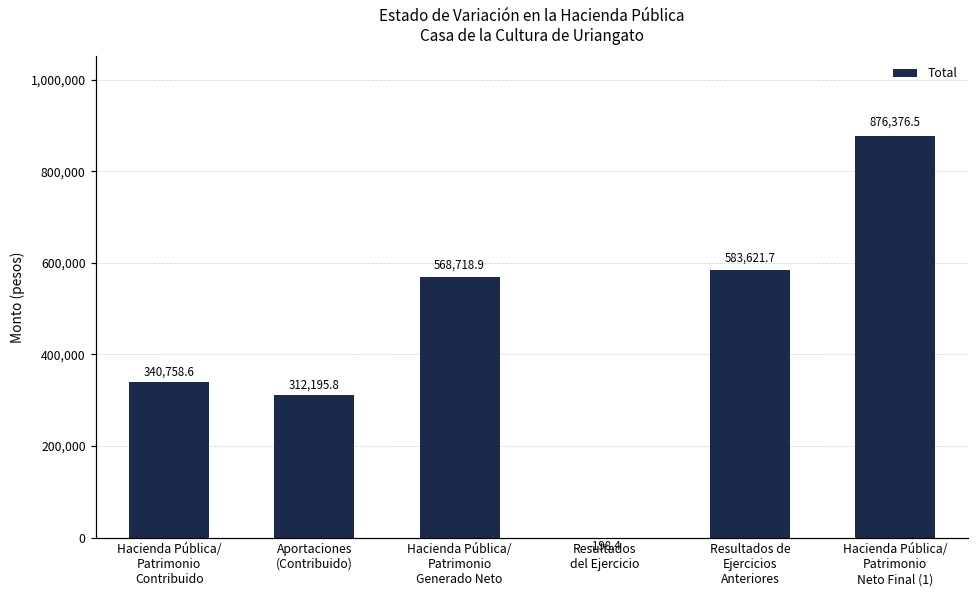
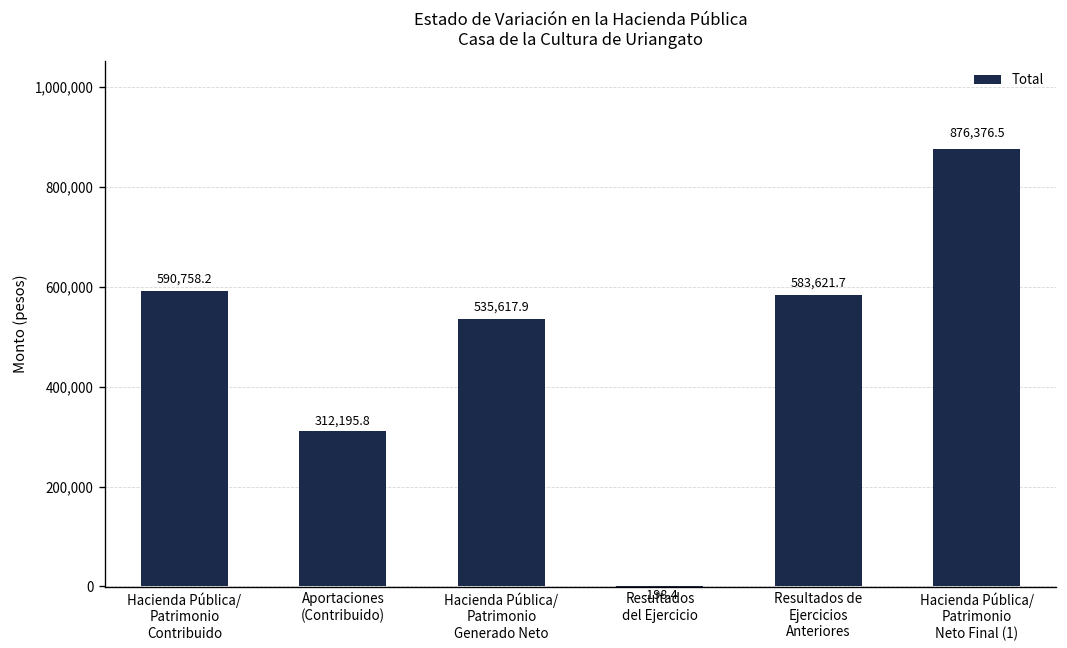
Hacienda Pública/ Patrimonio Contribuido: 340,758.6 -> 590,758.2
Hacienda Pública/ Patrimonio Generado Neto: 568,718.9 -> 535,617.9
